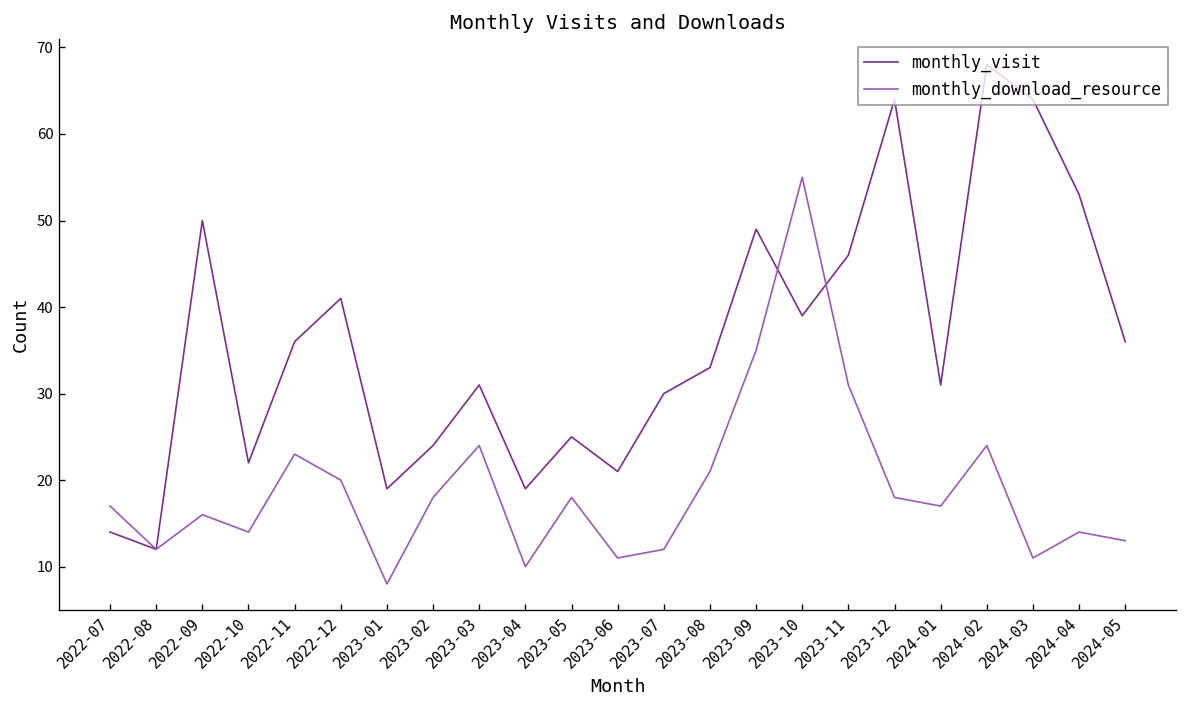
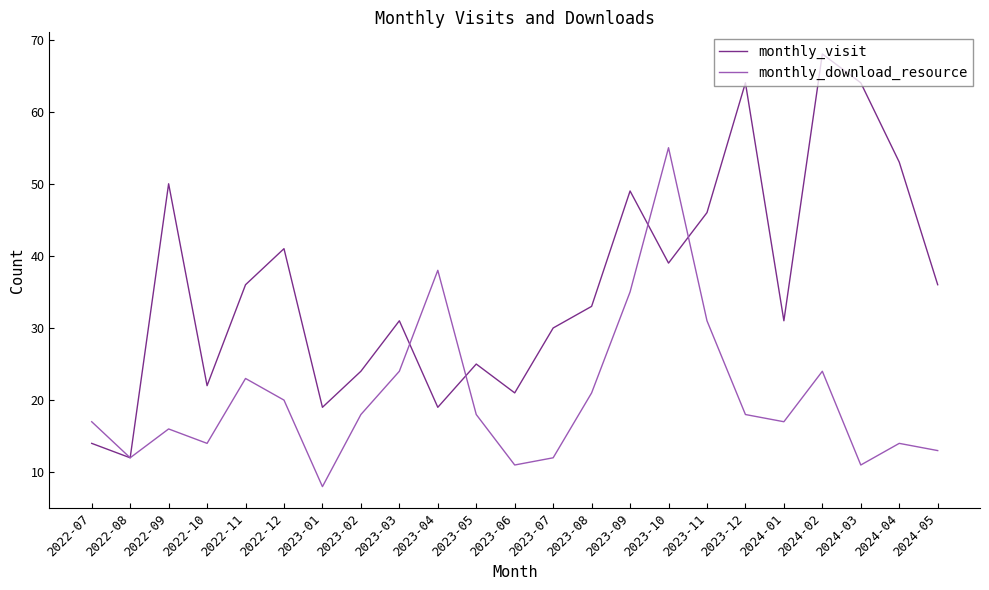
monthly_download_resource, 2023-04: 10 -> 38
